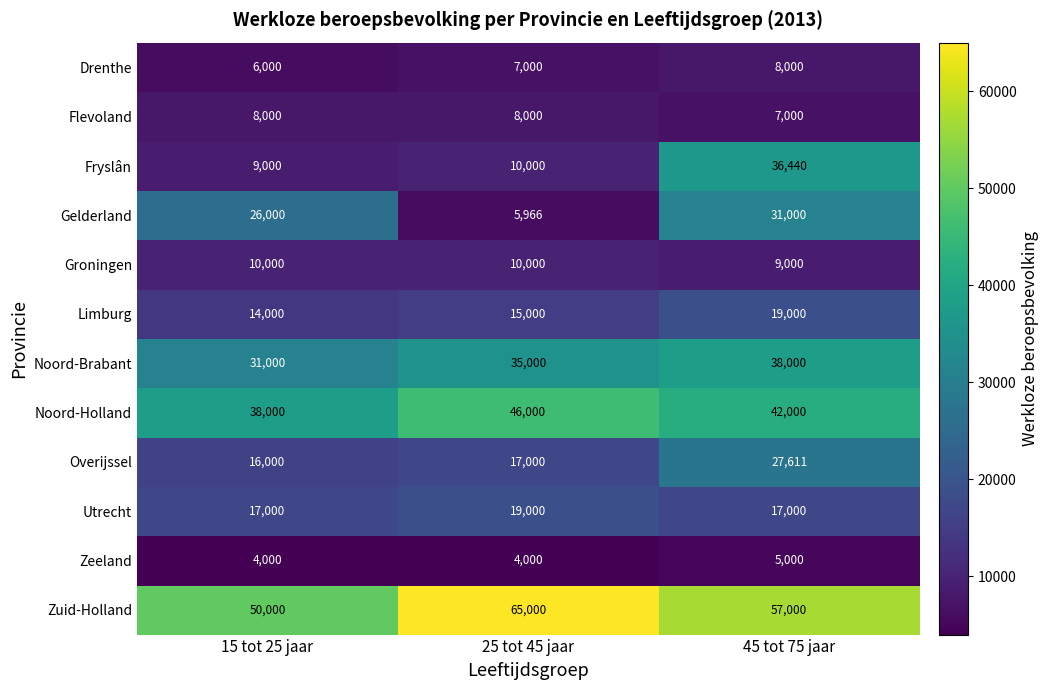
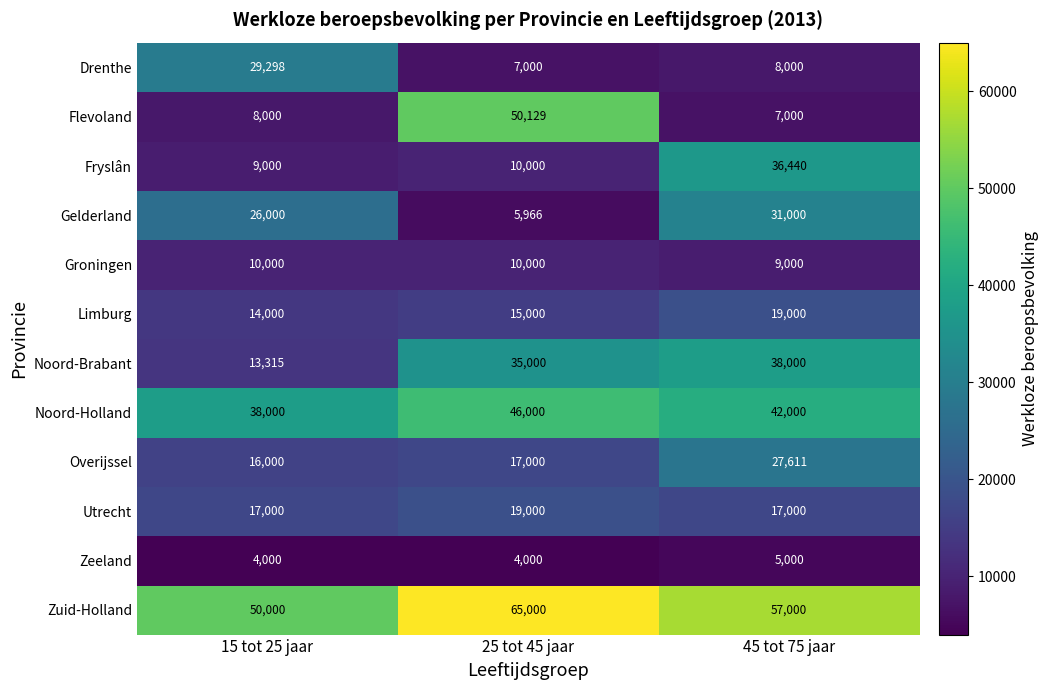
Drenthe, 15 tot 25 jaar: 6,000 -> 29,298
Flevoland, 25 tot 45 jaar: 8,000 -> 50,129
Noord-Brabant, 15 tot 25 jaar: 31,000 -> 13,315
